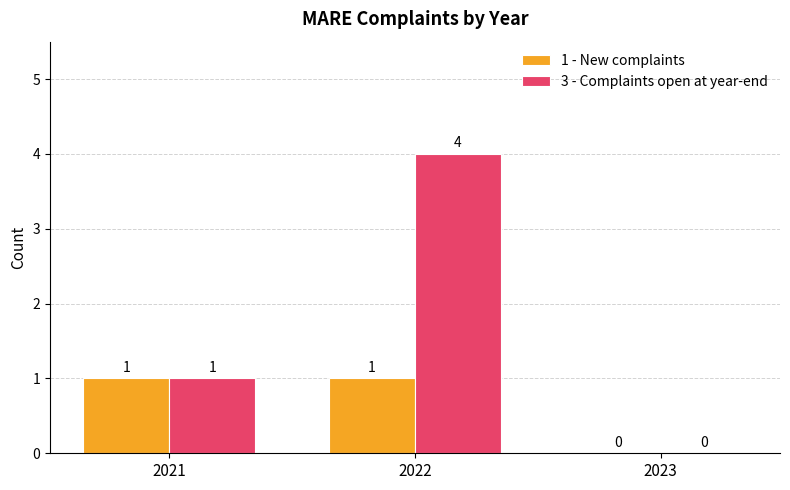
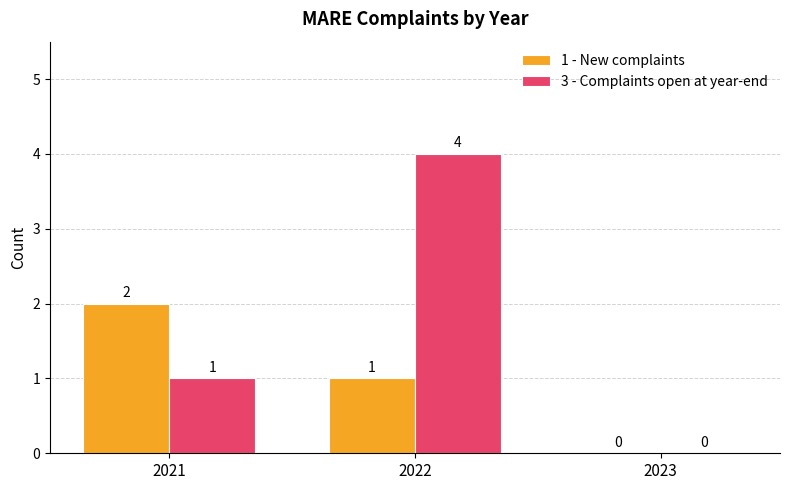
1 - New complaints, 2021: 1 -> 2
